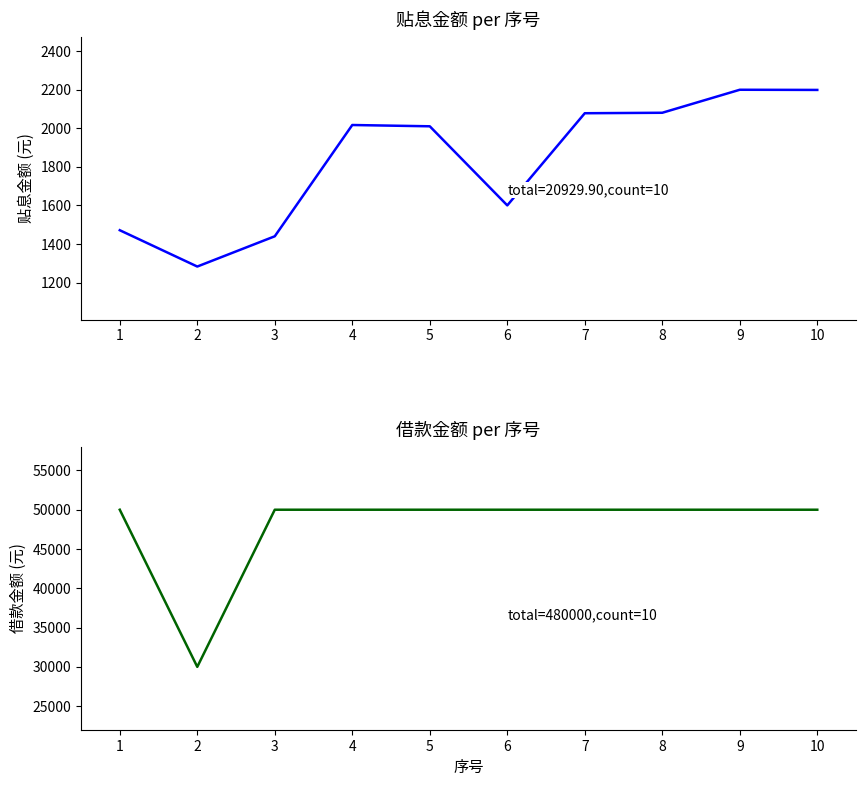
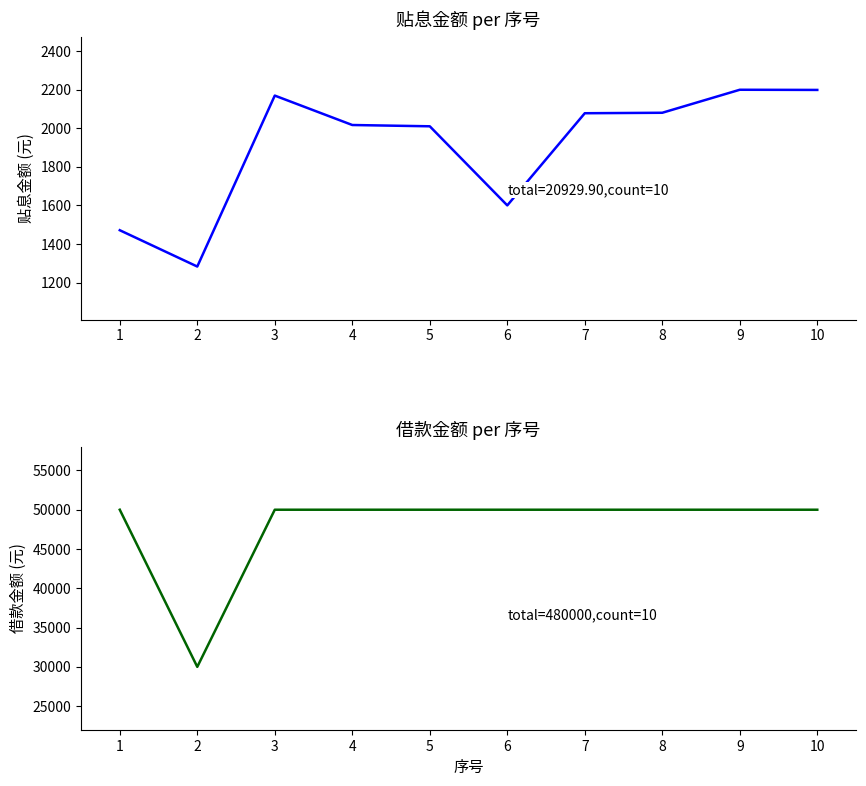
贴息金额 per 序号, 3: 1440 -> 2170
